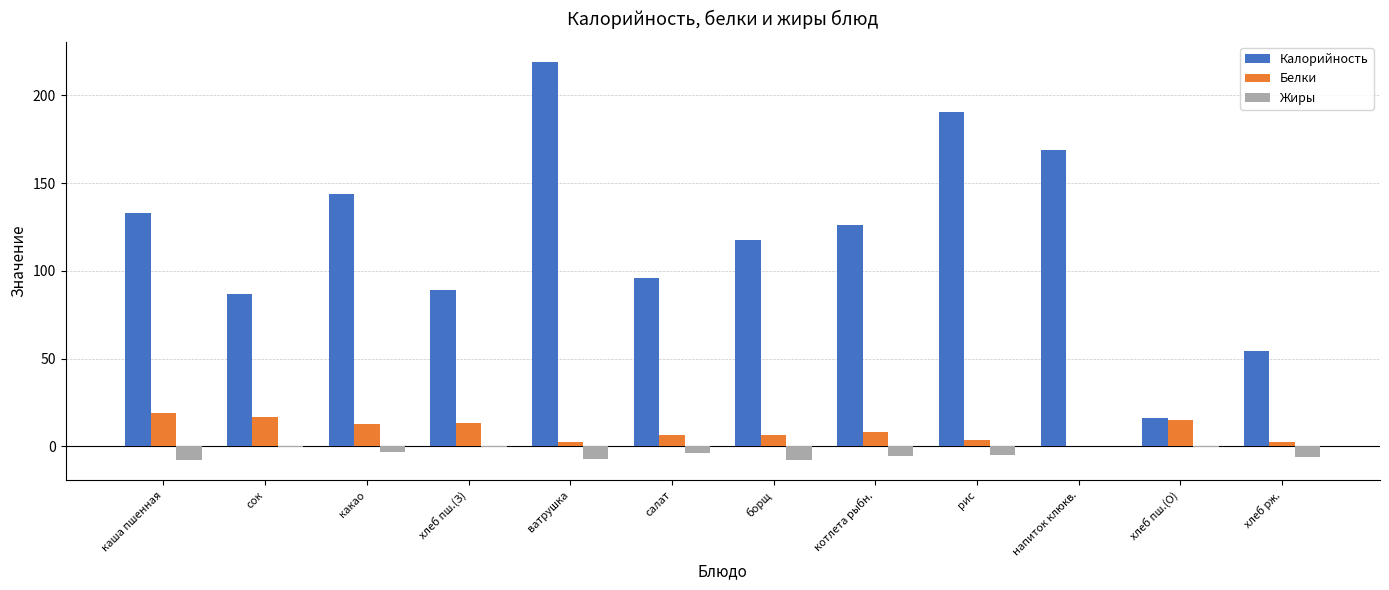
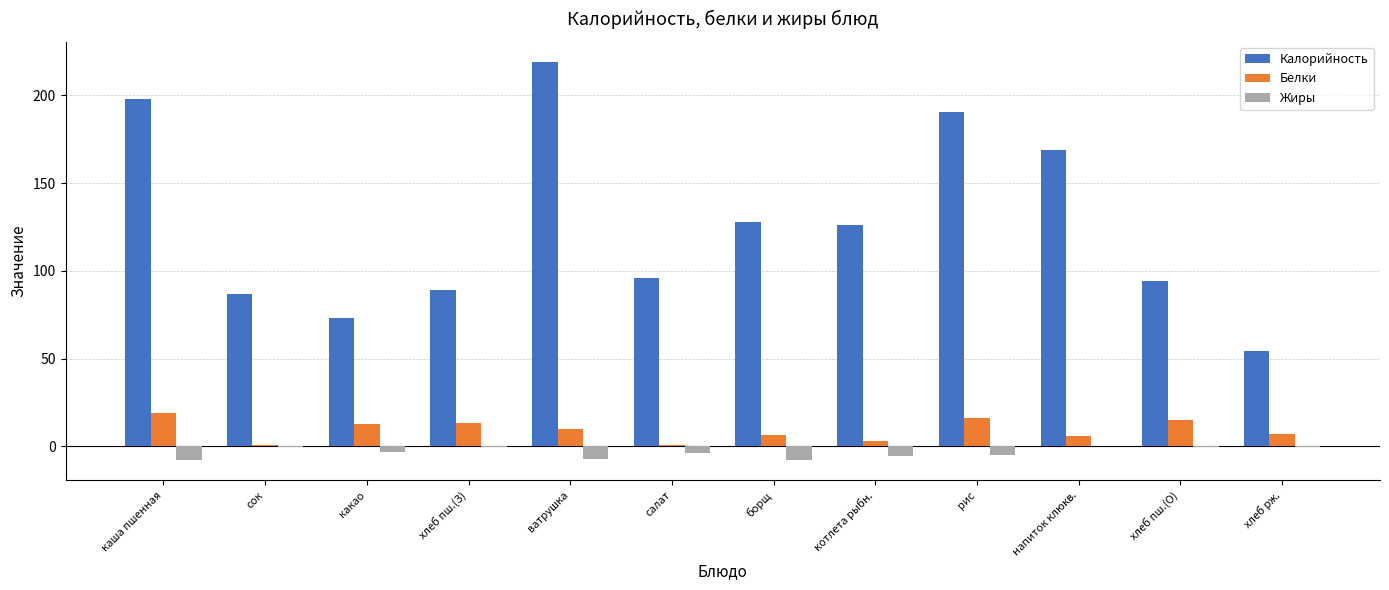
Калорийность, каша пшенная: 133 -> 198
Белки, сок: 17 -> 1
Калорийность, какао: 144 -> 73
Белки, ватрушка: 3 -> 10
Белки, салат: 7 -> 1
Калорийность, борщ: 117 -> 128
Белки, котлета рыбн.: 8 -> 3
Белки, рис: 4 -> 16
Белки, напиток клюкв.: 0 -> 6
Калорийность, хлеб пш.(О): 16 -> 94
Белки, хлеб рж.: 3 -> 7
Жиры, хлеб рж.: -6 -> -1
